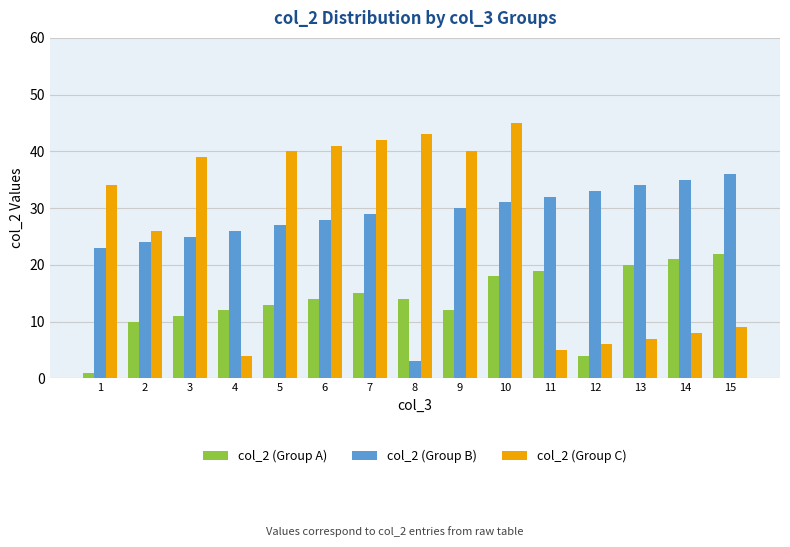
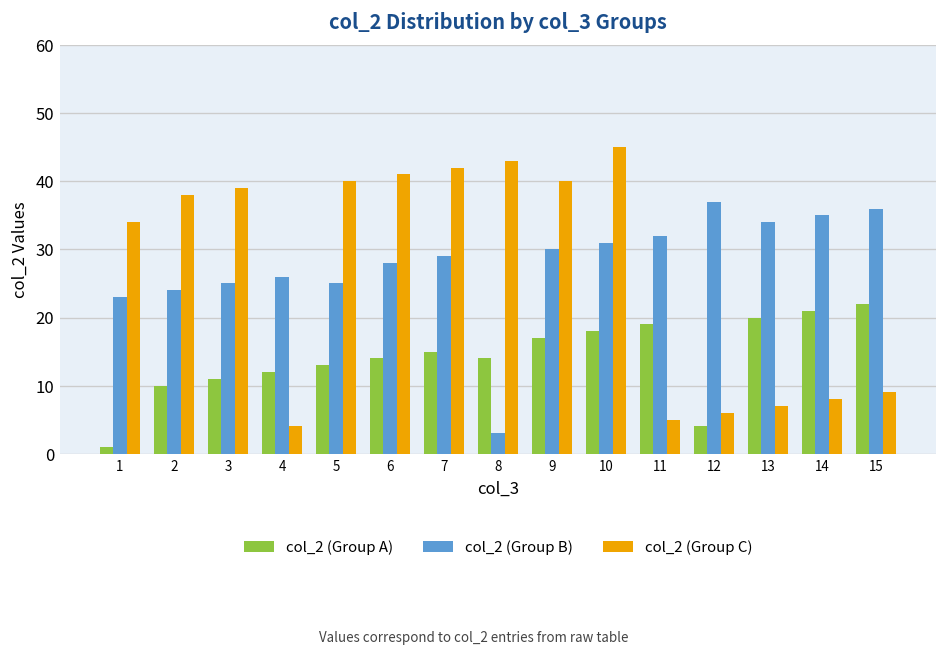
col_2 (Group C), 2: 26 -> 38
col_2 (Group B), 5: 27 -> 25
col_2 (Group A), 9: 12 -> 17
col_2 (Group B), 12: 33 -> 37
